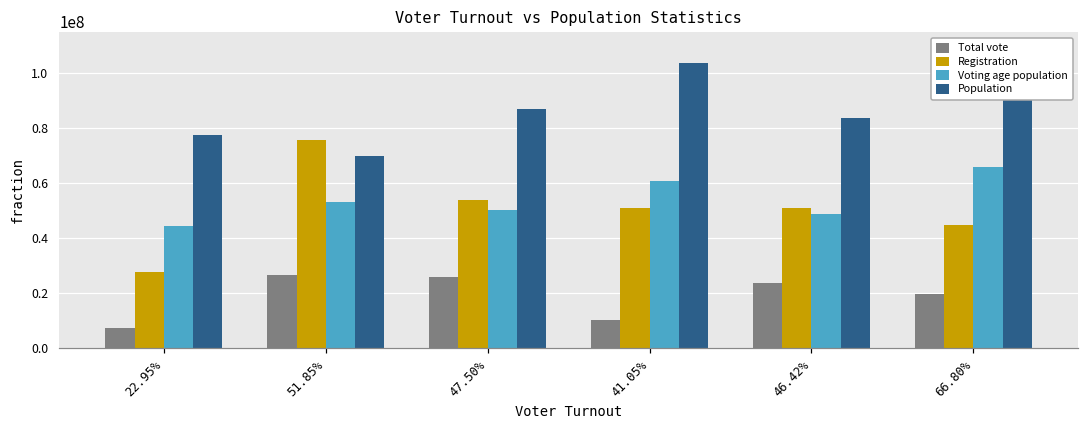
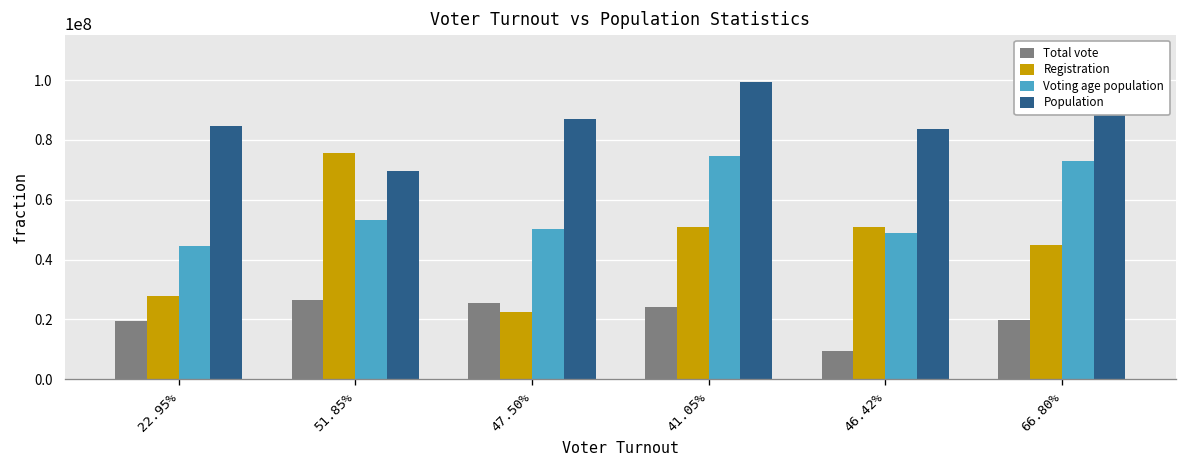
Total vote, 22.95%: 7000000 -> 20000000
Population, 22.95%: 78000000 -> 85000000
Registration, 47.50%: 54000000 -> 22000000
Total vote, 41.05%: 10000000 -> 24000000
Voting age population, 41.05%: 61000000 -> 75000000
Population, 41.05%: 104000000 -> 99000000
Total vote, 46.42%: 24000000 -> 9000000
Voting age population, 66.80%: 66000000 -> 73000000
